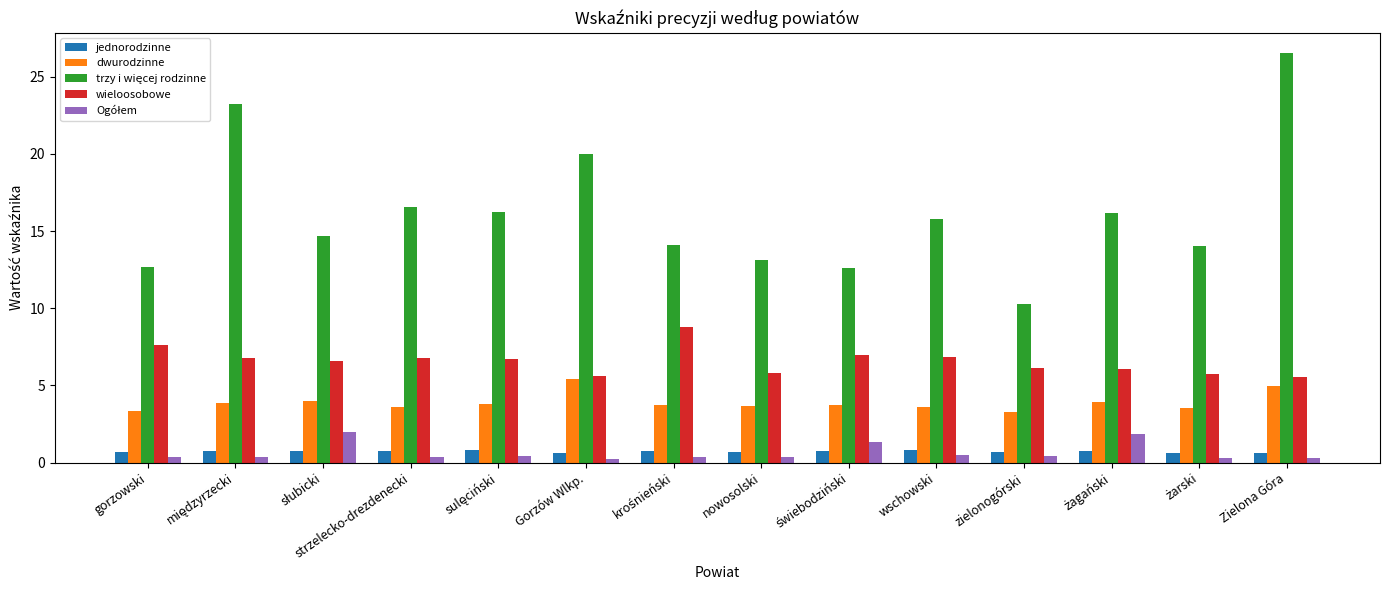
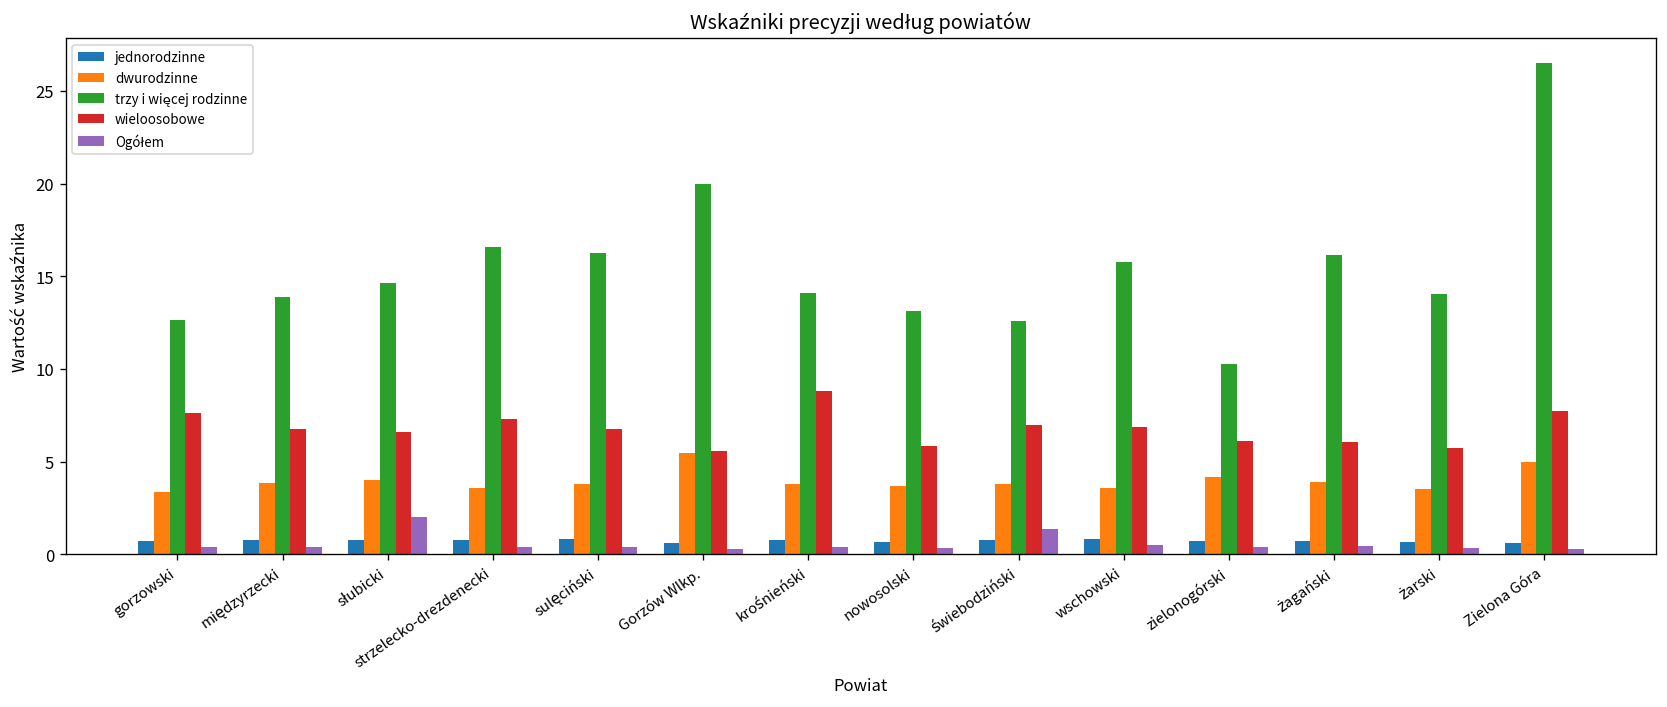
trzy i więcej rodzinne, międzyrzecki: 23.2 -> 13.9
wieloosobowe, strzelecko-drezdenecki: 6.8 -> 7.3
dwurodzinne, zielonogórski: 3.3 -> 4.2
Ogółem, żagański: 1.9 -> 0.4
wieloosobowe, Zielona Góra: 5.5 -> 7.7
